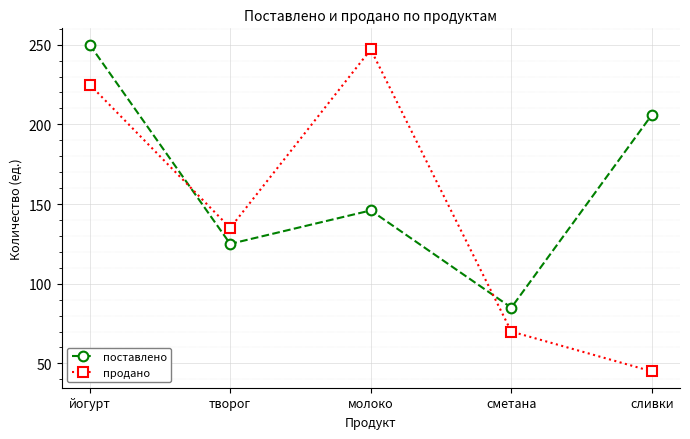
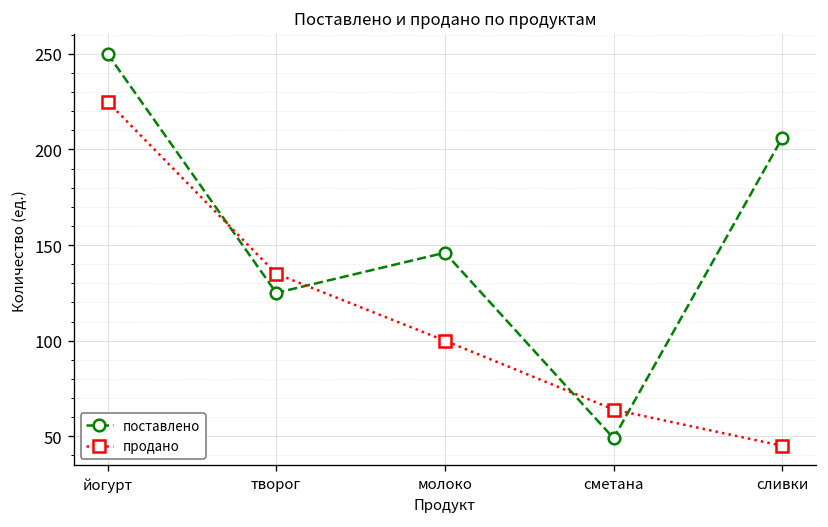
продано, молоко: 247 -> 100
поставлено, сметана: 85 -> 49
продано, сметана: 70 -> 64
